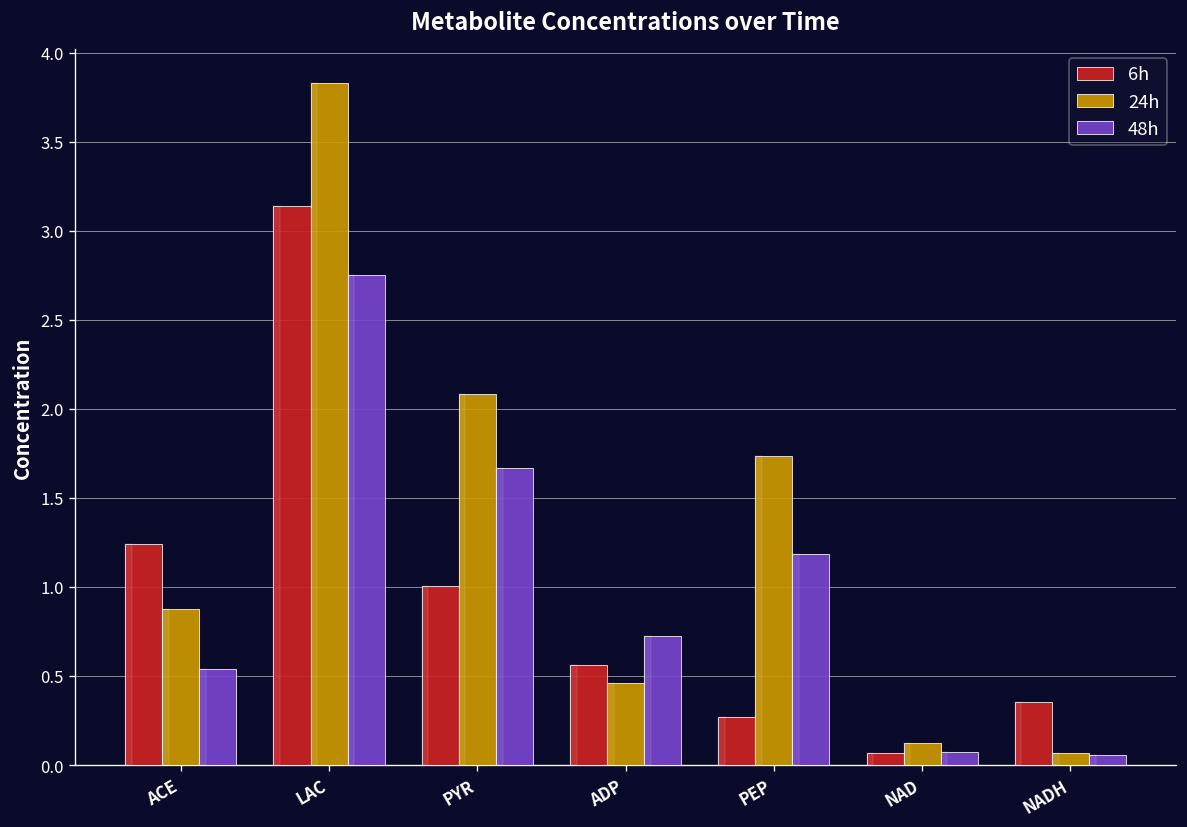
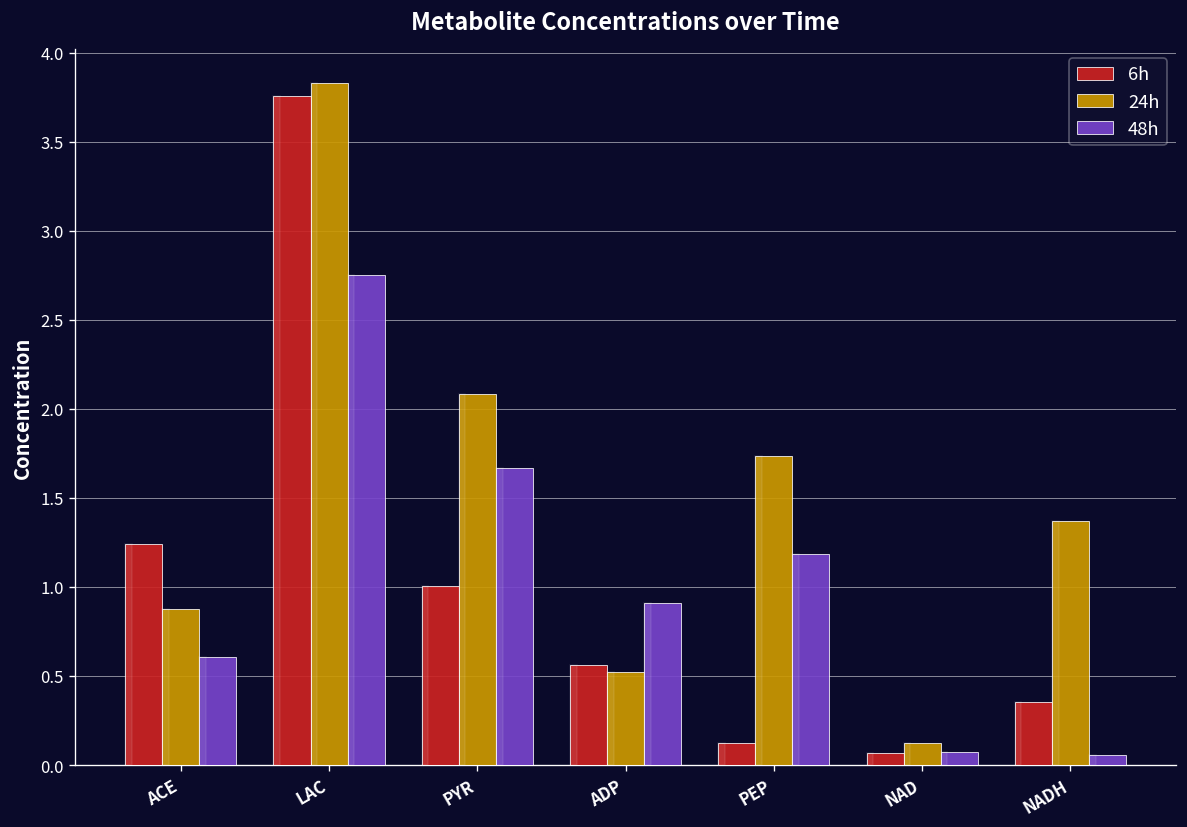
48h, ACE: 0.54 -> 0.61
6h, LAC: 3.14 -> 3.76
24h, ADP: 0.46 -> 0.52
48h, ADP: 0.72 -> 0.91
6h, PEP: 0.27 -> 0.12
24h, NADH: 0.07 -> 1.37
